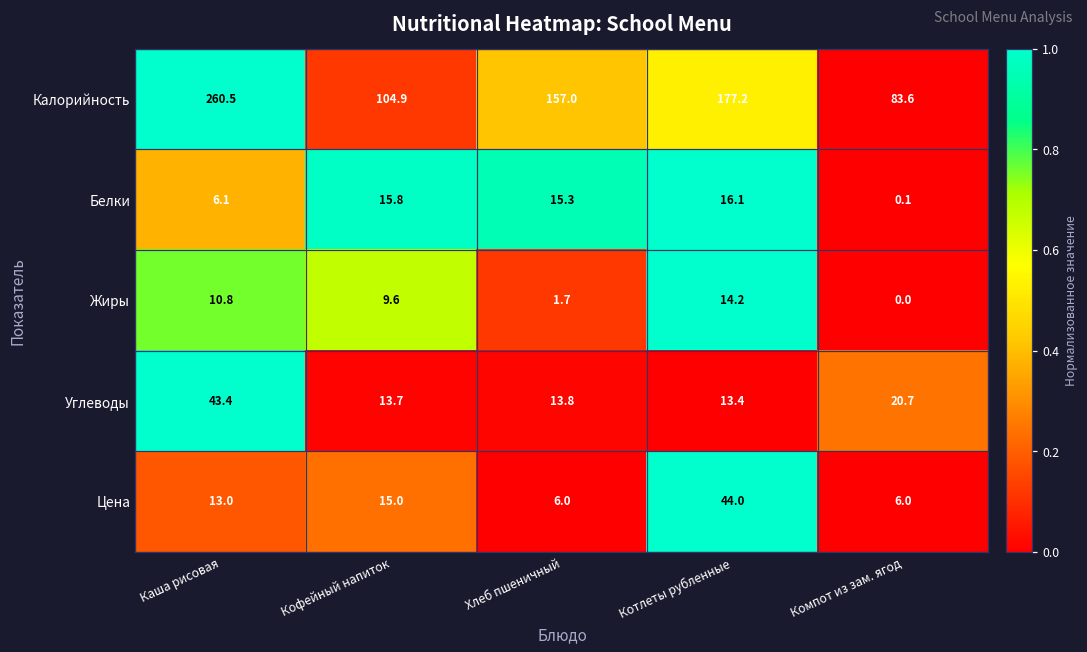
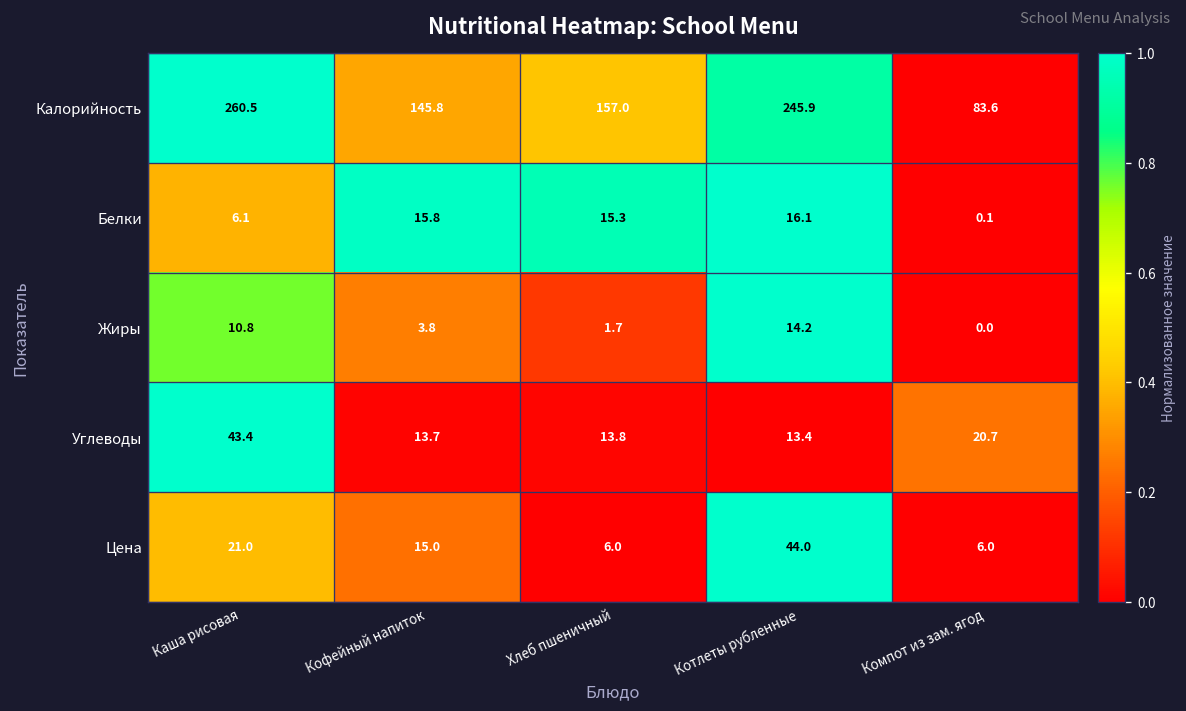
Калорийность, Кофейный напиток: 104.9 -> 145.8
Калорийность, Котлеты рубленные: 177.2 -> 245.9
Жиры, Кофейный напиток: 9.6 -> 3.8
Цена, Каша рисовая: 13.0 -> 21.0
